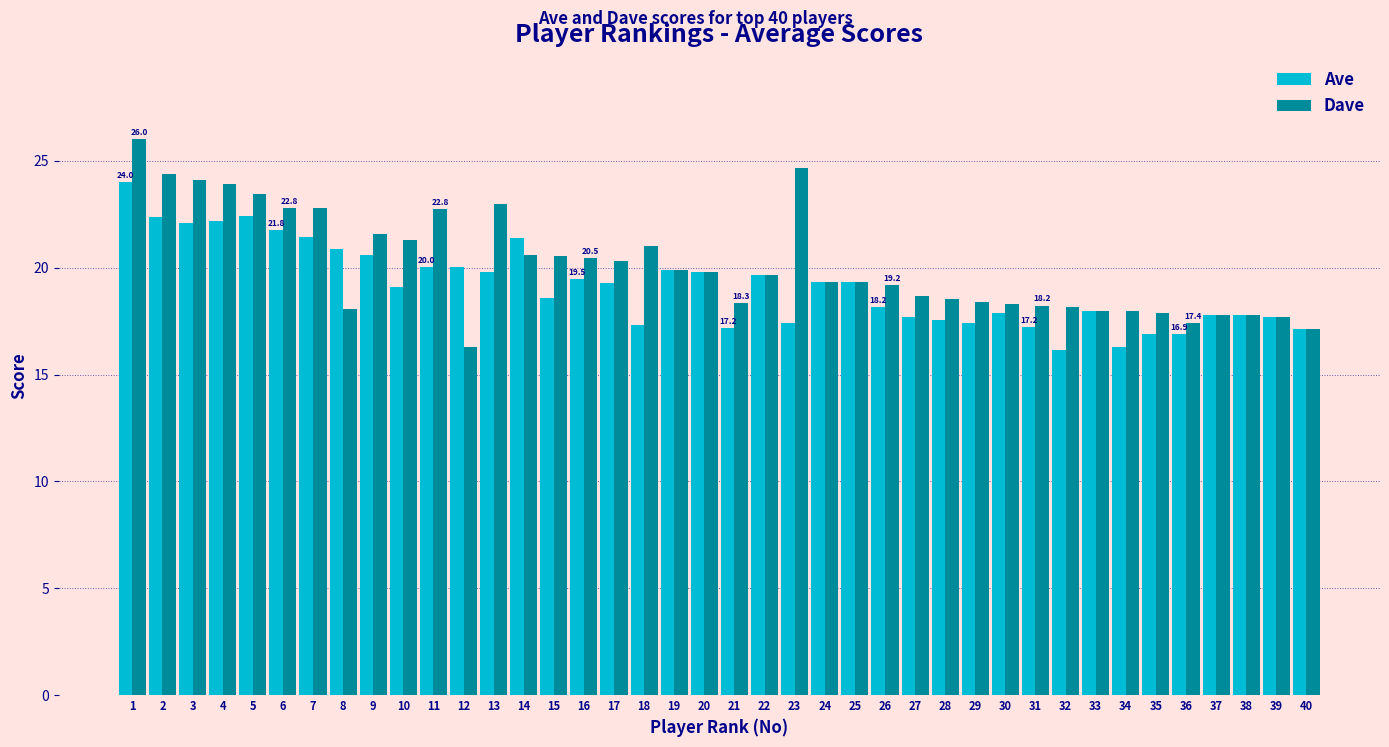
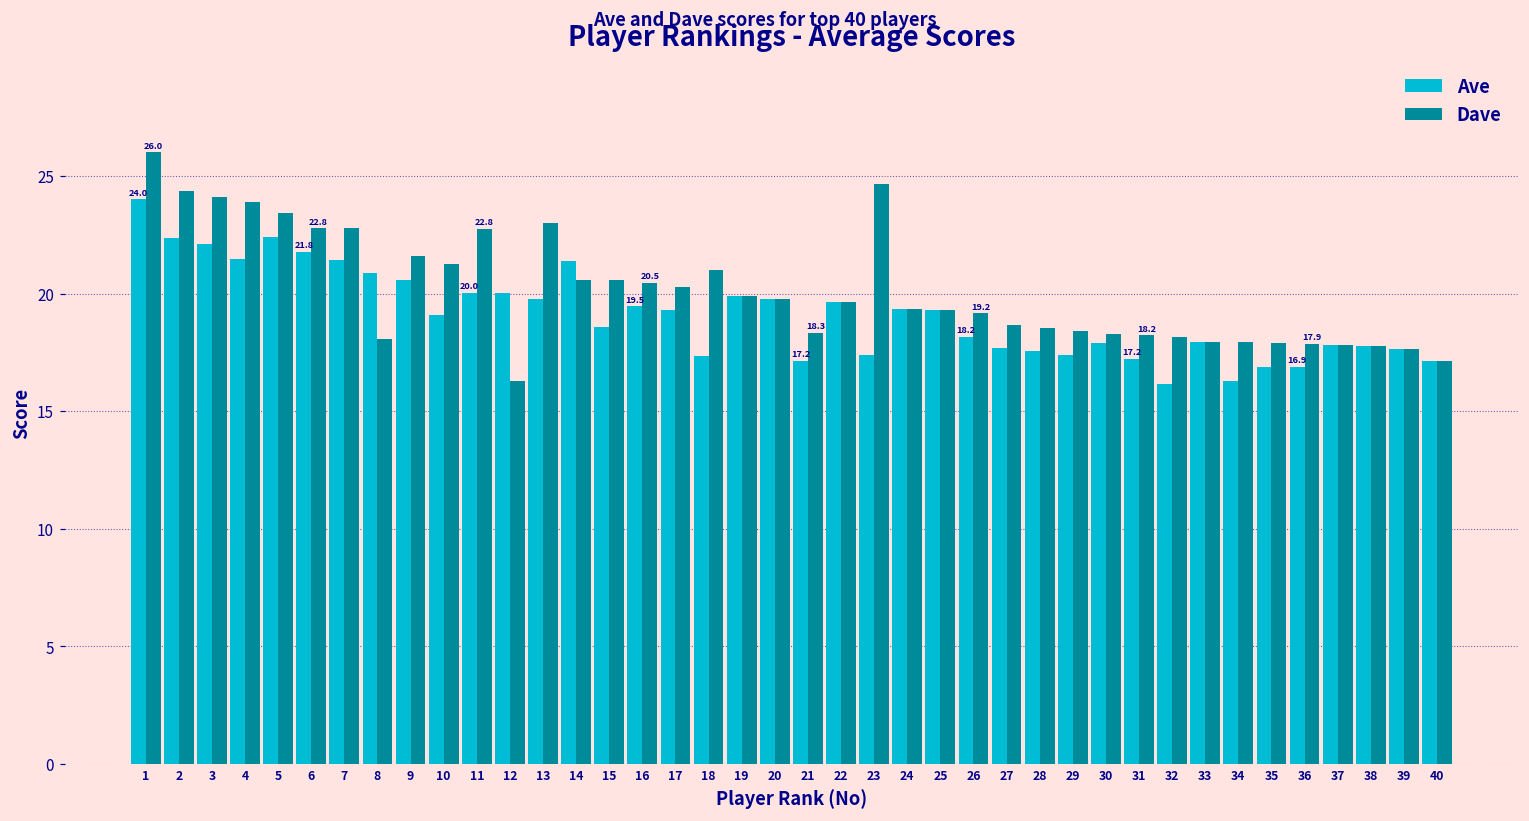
Ave, 4: 22.2 -> 21.5
Dave, 36: 17.4 -> 17.9
